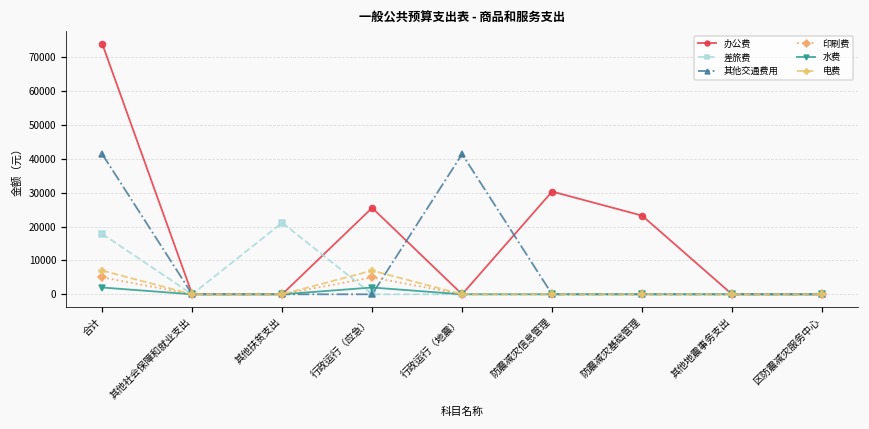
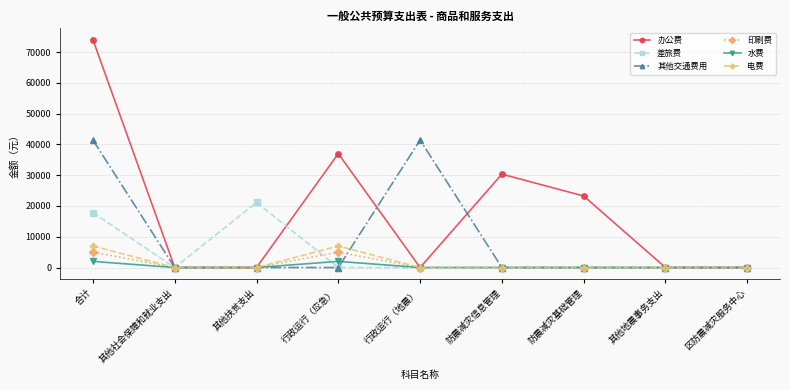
办公费, 行政运行（应急）: 26000 -> 37000
